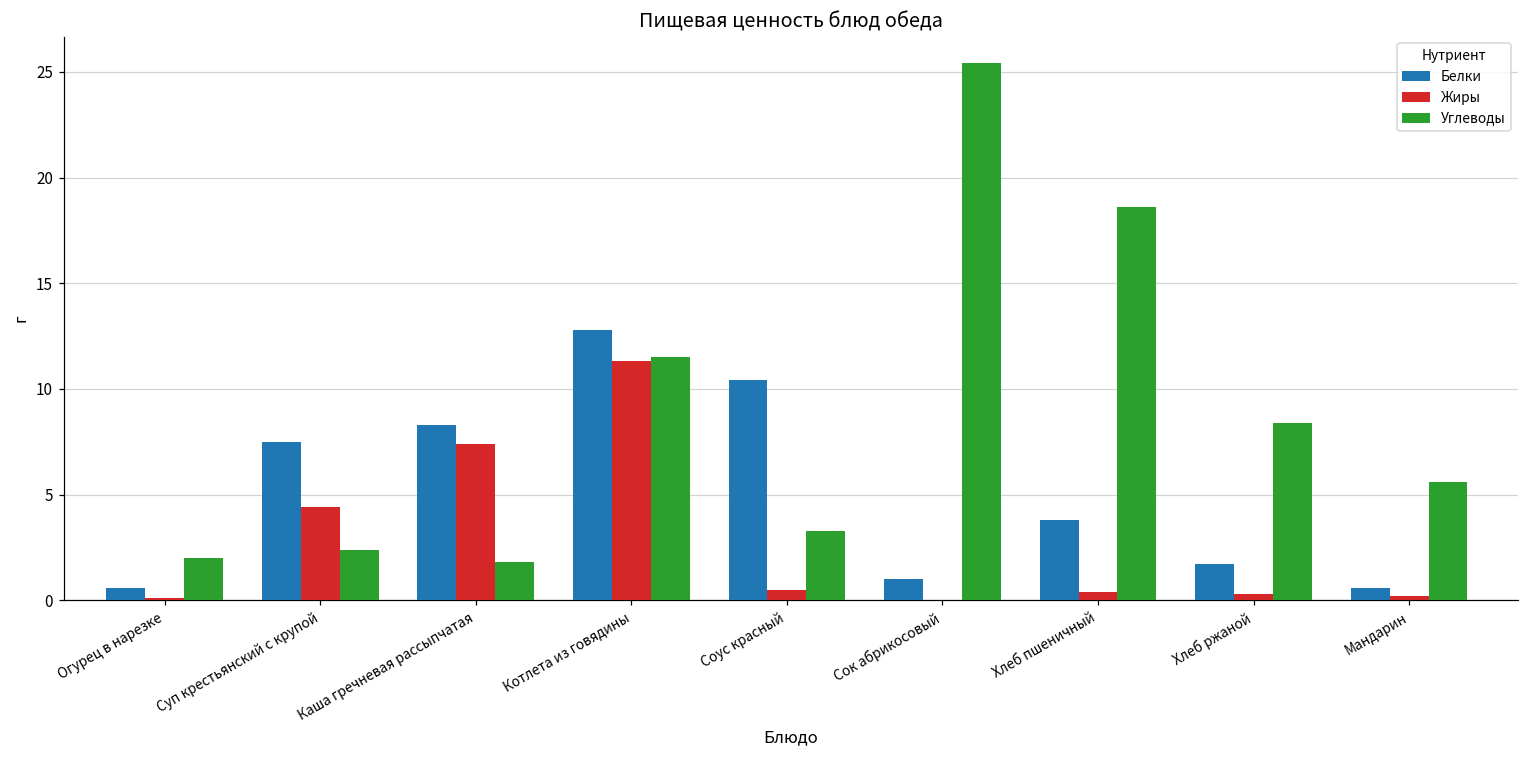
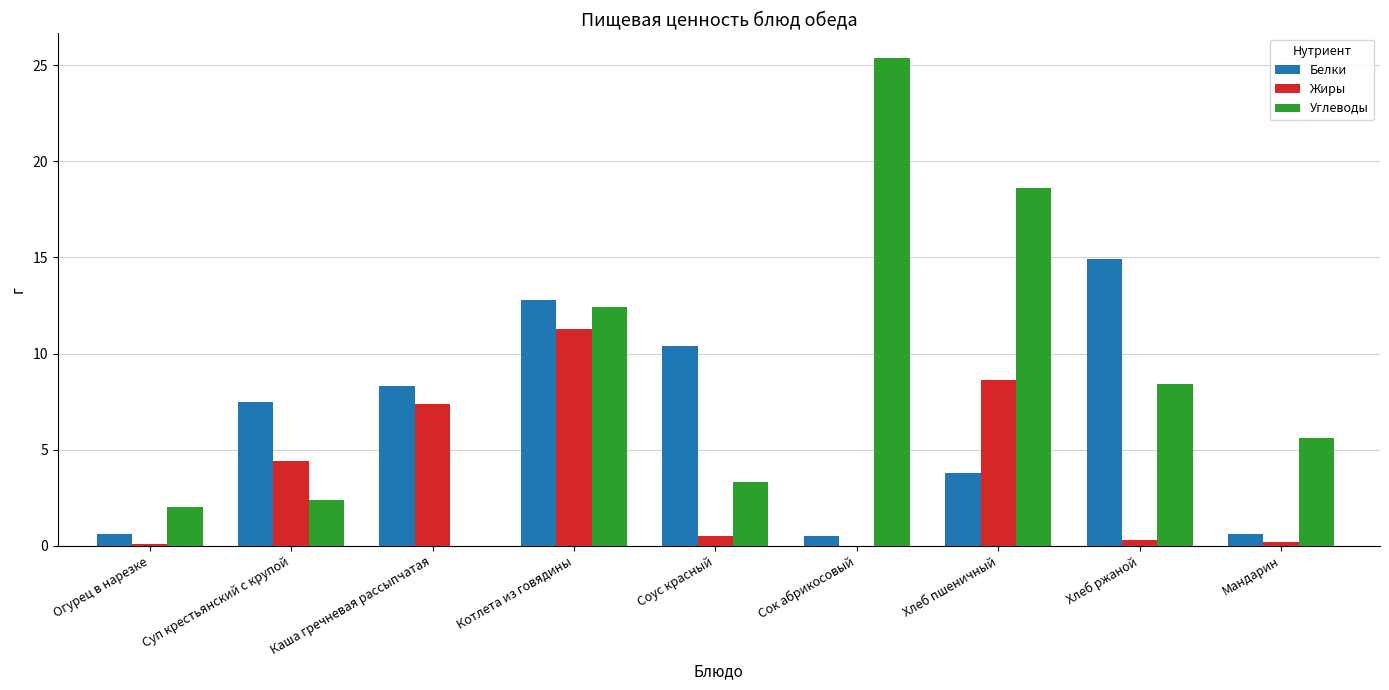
Углеводы, Каша гречневая рассыпчатая: 1.8 -> 0.0
Углеводы, Котлета из говядины: 11.5 -> 12.4
Белки, Сок абрикосовый: 1.0 -> 0.5
Жиры, Хлеб пшеничный: 0.4 -> 8.6
Белки, Хлеб ржаной: 1.7 -> 14.9
